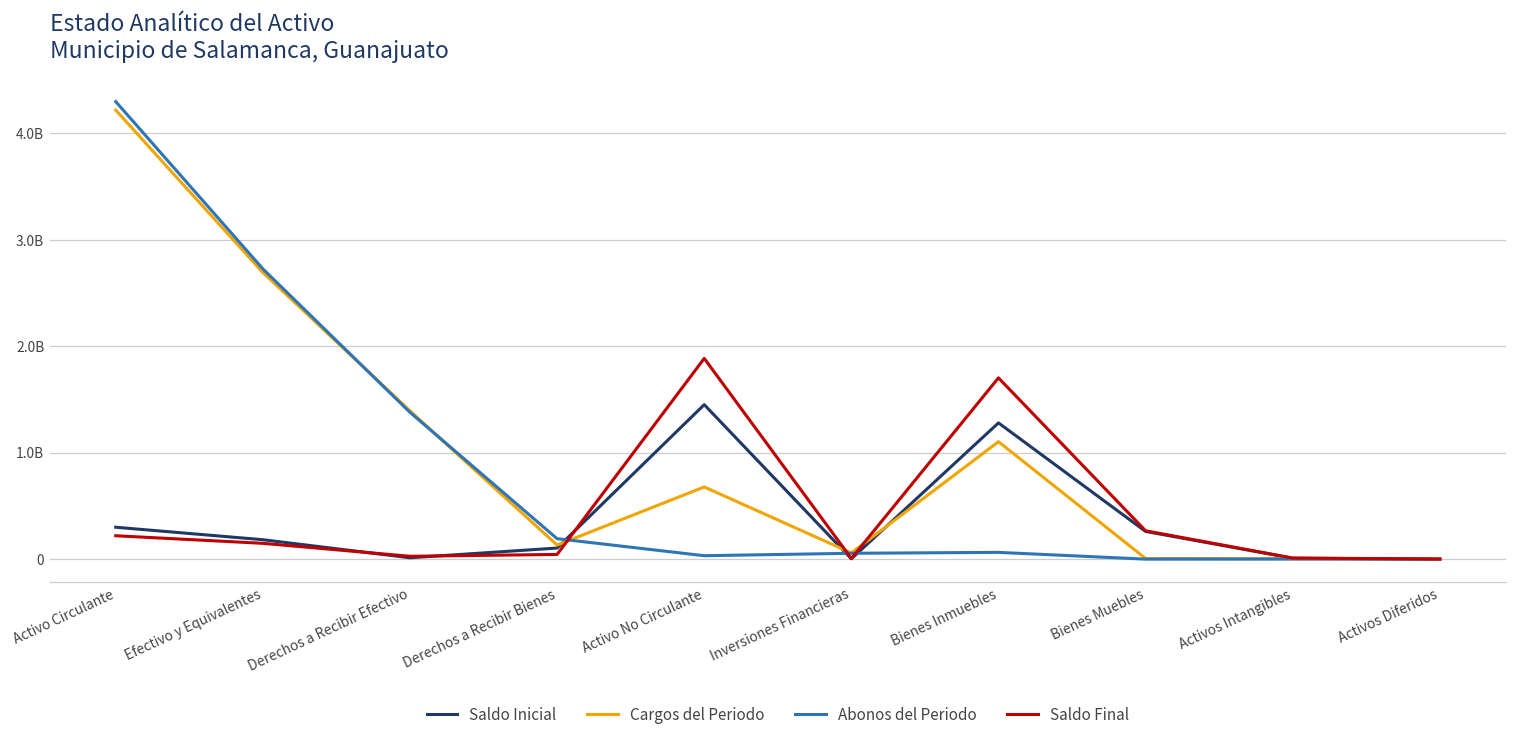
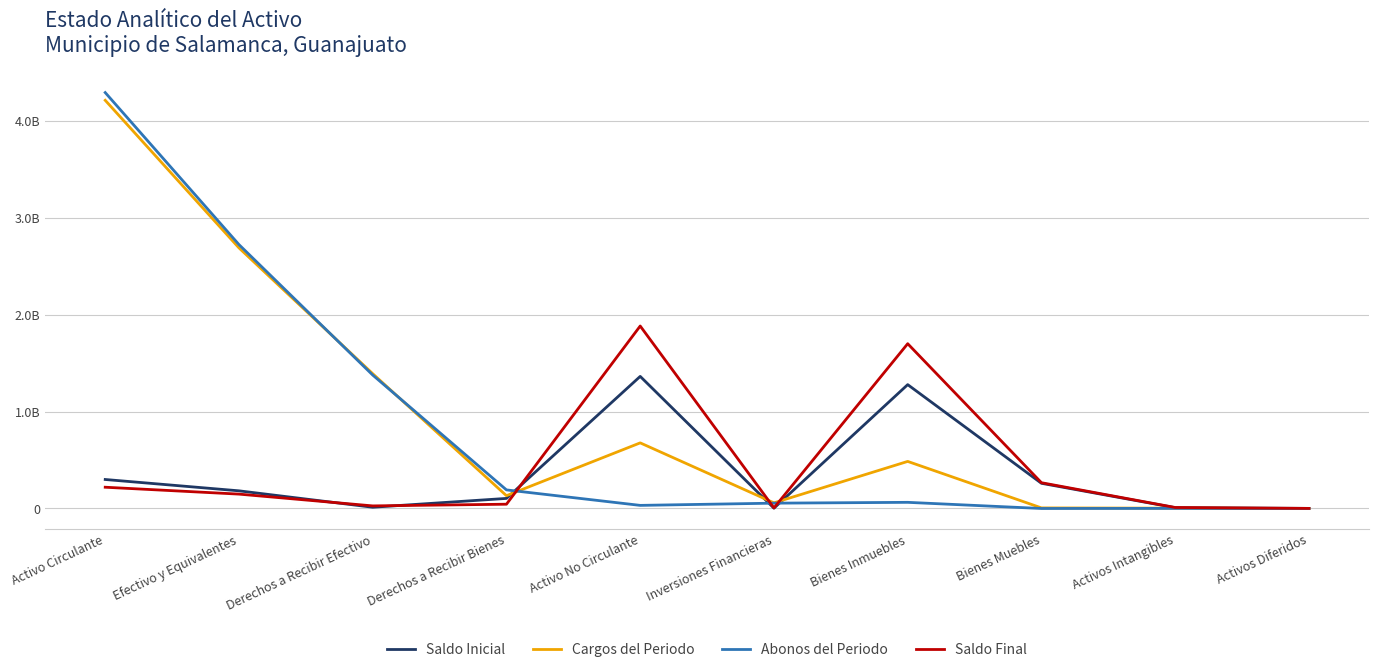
Saldo Inicial, Activo No Circulante: 1500000000 -> 1400000000
Cargos del Periodo, Bienes Inmuebles: 1100000000 -> 500000000
